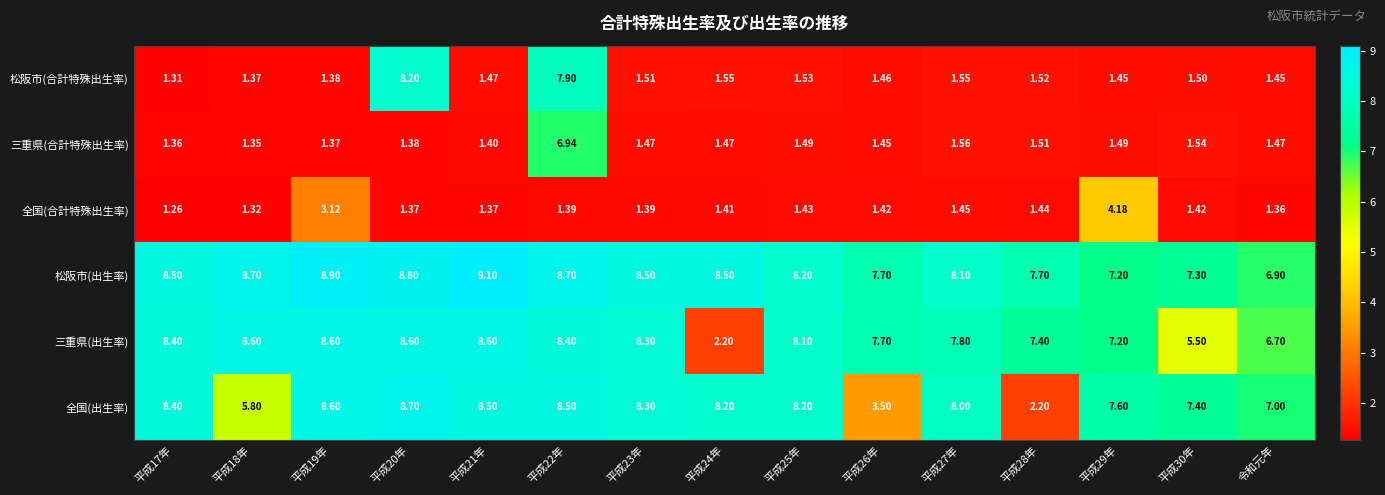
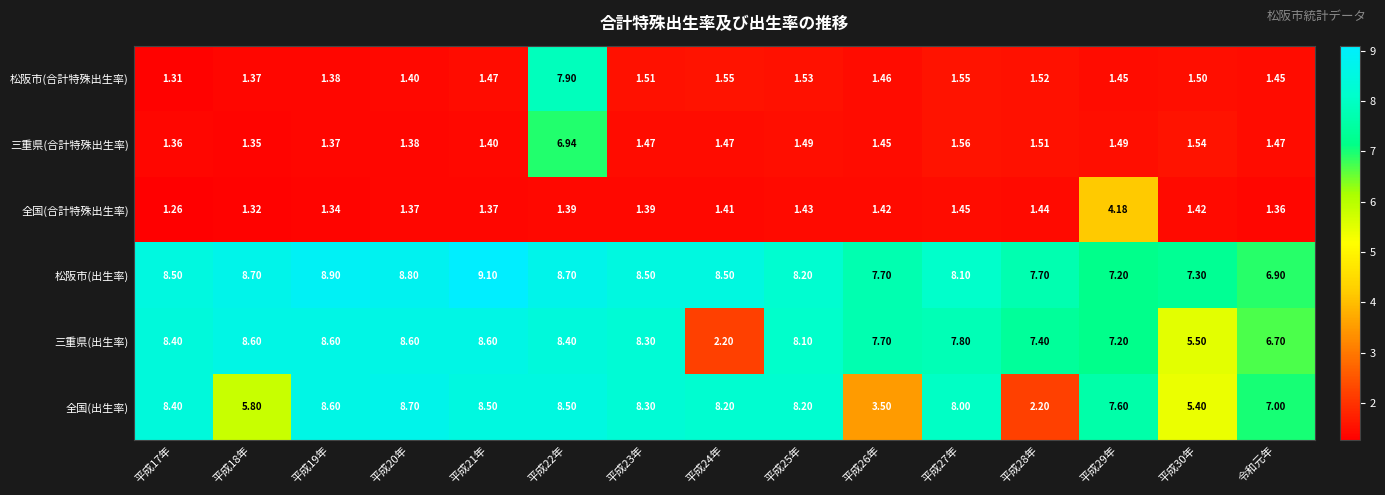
松阪市(合計特殊出生率), 平成20年: 8.20 -> 1.40
全国(合計特殊出生率), 平成19年: 3.12 -> 1.34
全国(出生率), 平成30年: 7.40 -> 5.40
